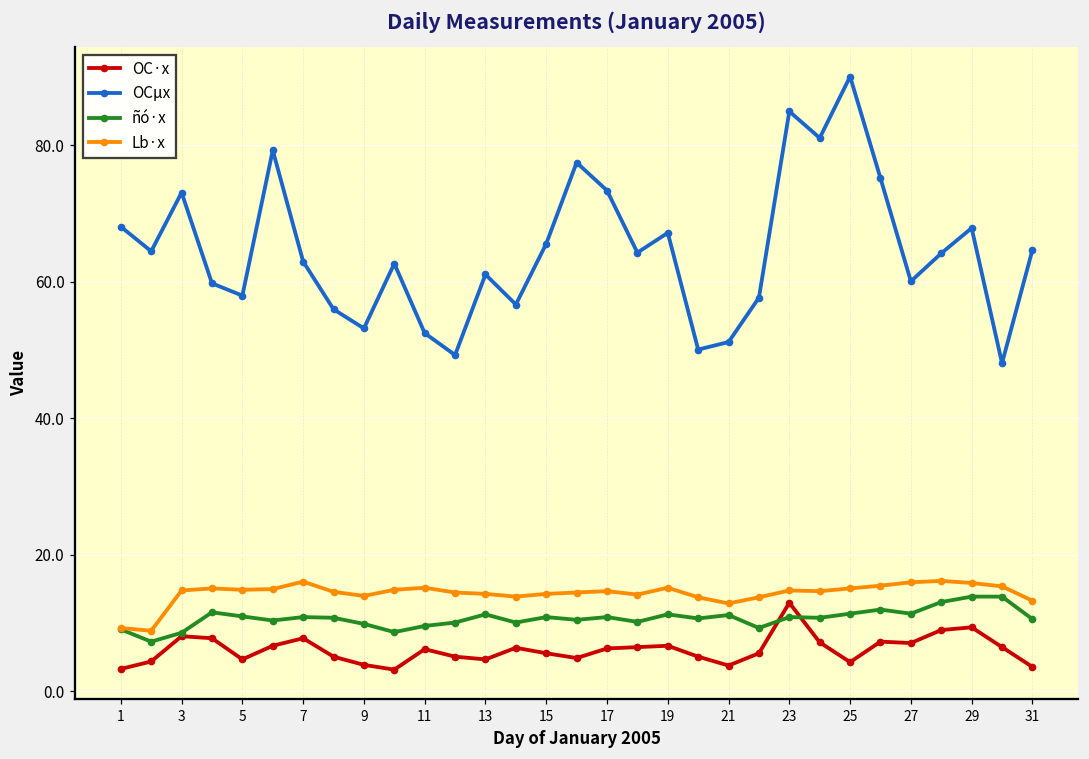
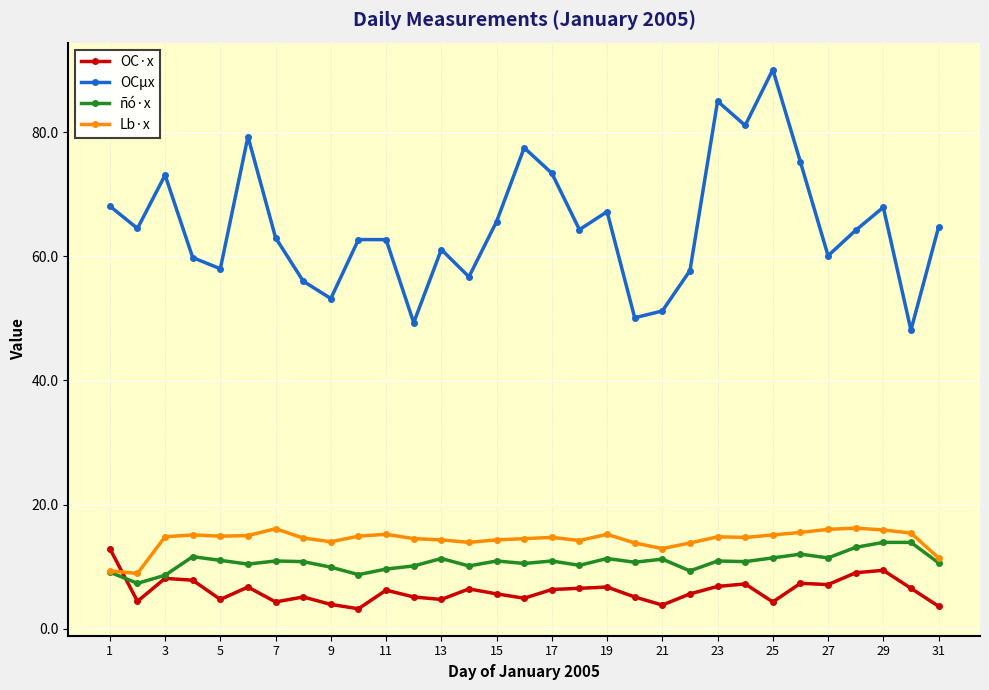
OC·x, 1: 3 -> 13
OC·x, 7: 8 -> 4
OCμx, 11: 53 -> 63
OC·x, 23: 13 -> 7
Lb·x, 31: 13 -> 11
